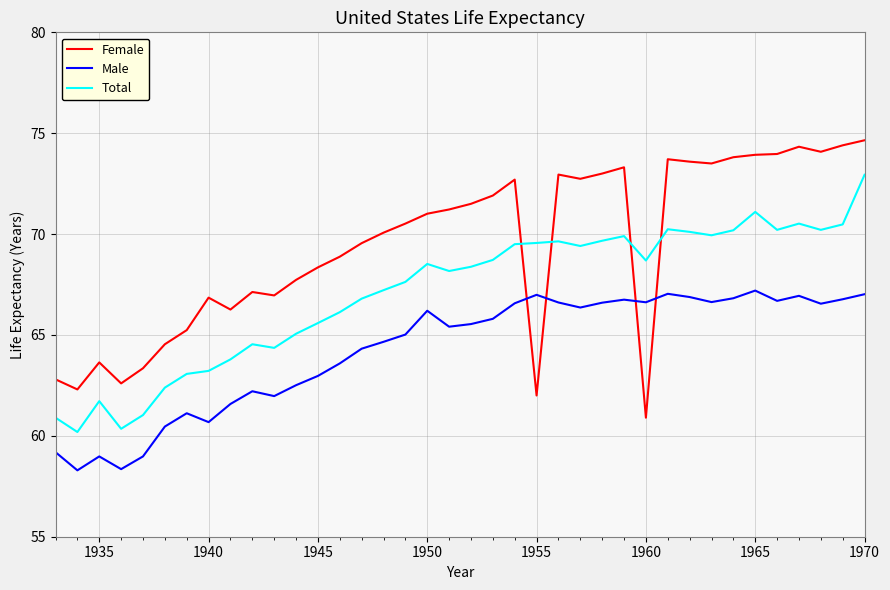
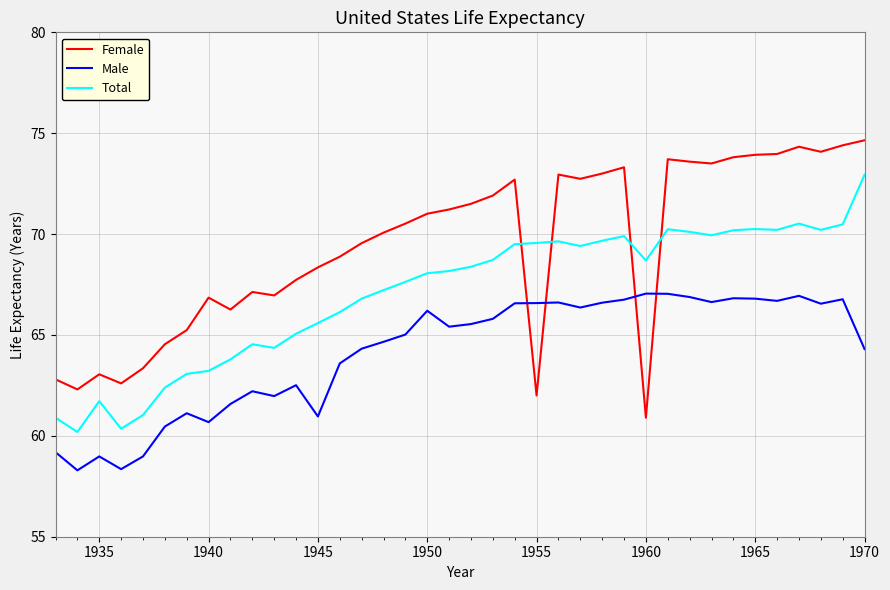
Female, 1935: 63.6 -> 63.1
Male, 1945: 63.0 -> 61.0
Total, 1950: 68.5 -> 68.1
Male, 1955: 67.0 -> 66.6
Male, 1960: 66.6 -> 67.1
Male, 1965: 67.2 -> 66.8
Total, 1965: 71.1 -> 70.3
Male, 1970: 67.0 -> 64.3
